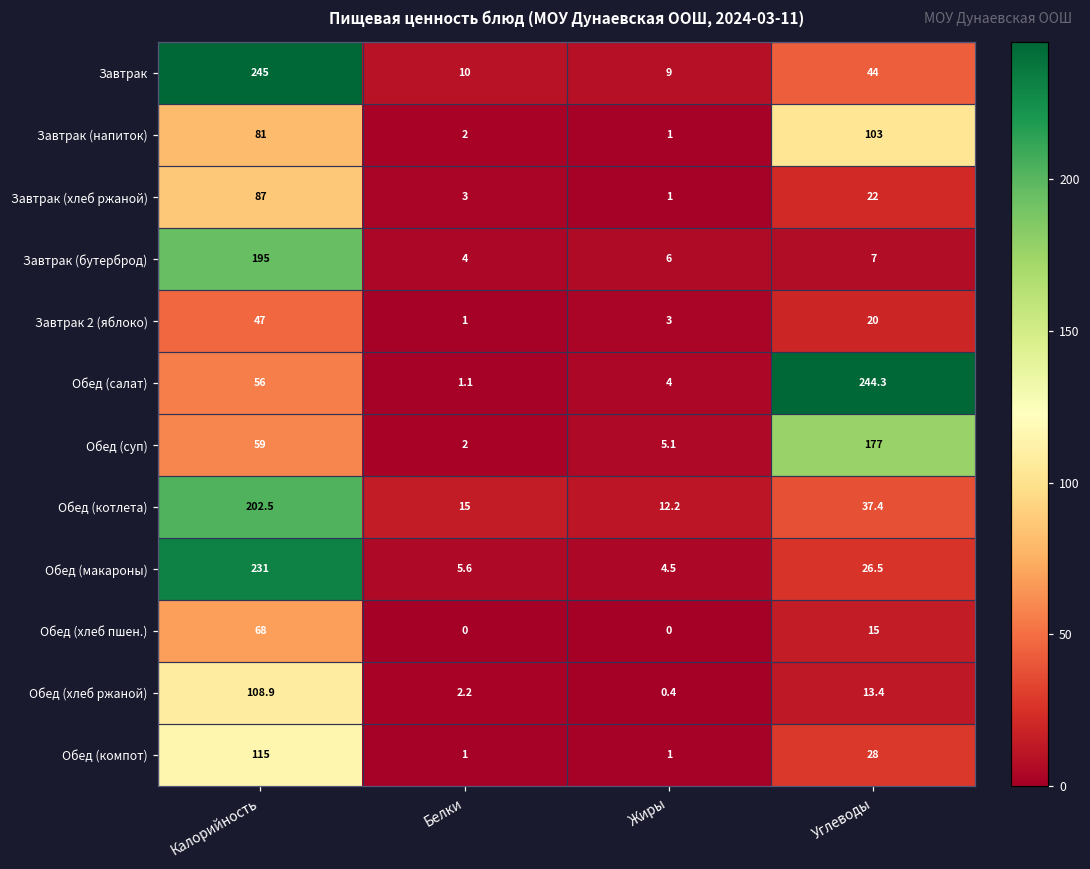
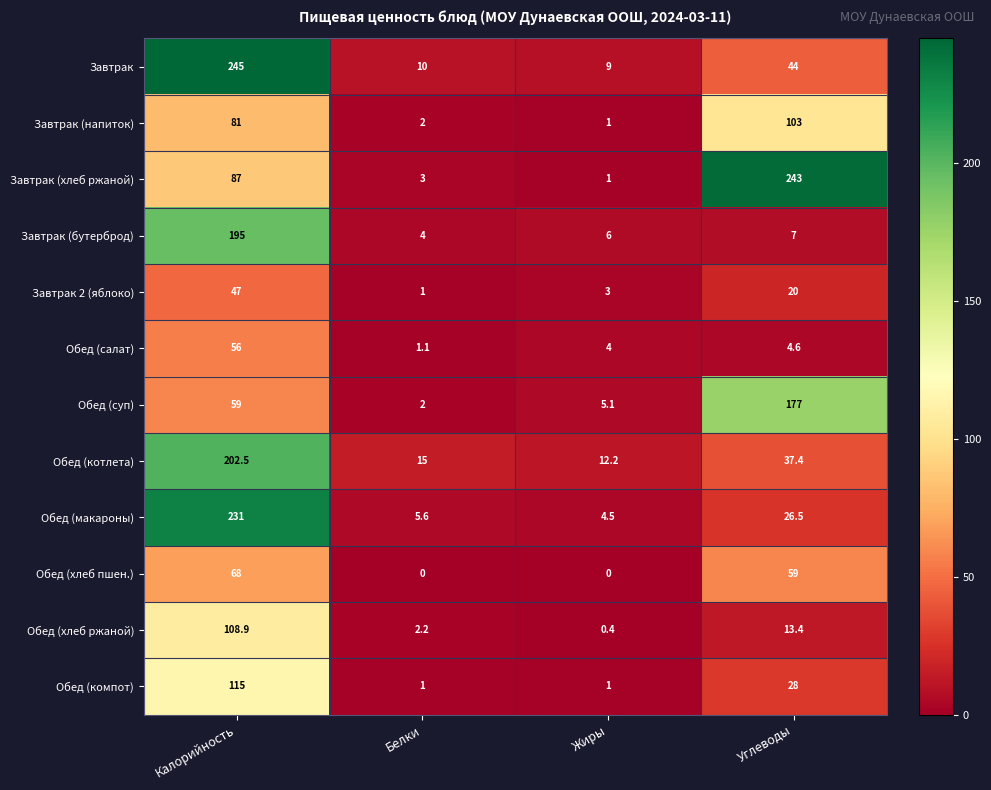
Завтрак (хлеб ржаной), Углеводы: 22 -> 243
Обед (салат), Углеводы: 244.3 -> 4.6
Обед (хлеб пшен.), Углеводы: 15 -> 59
